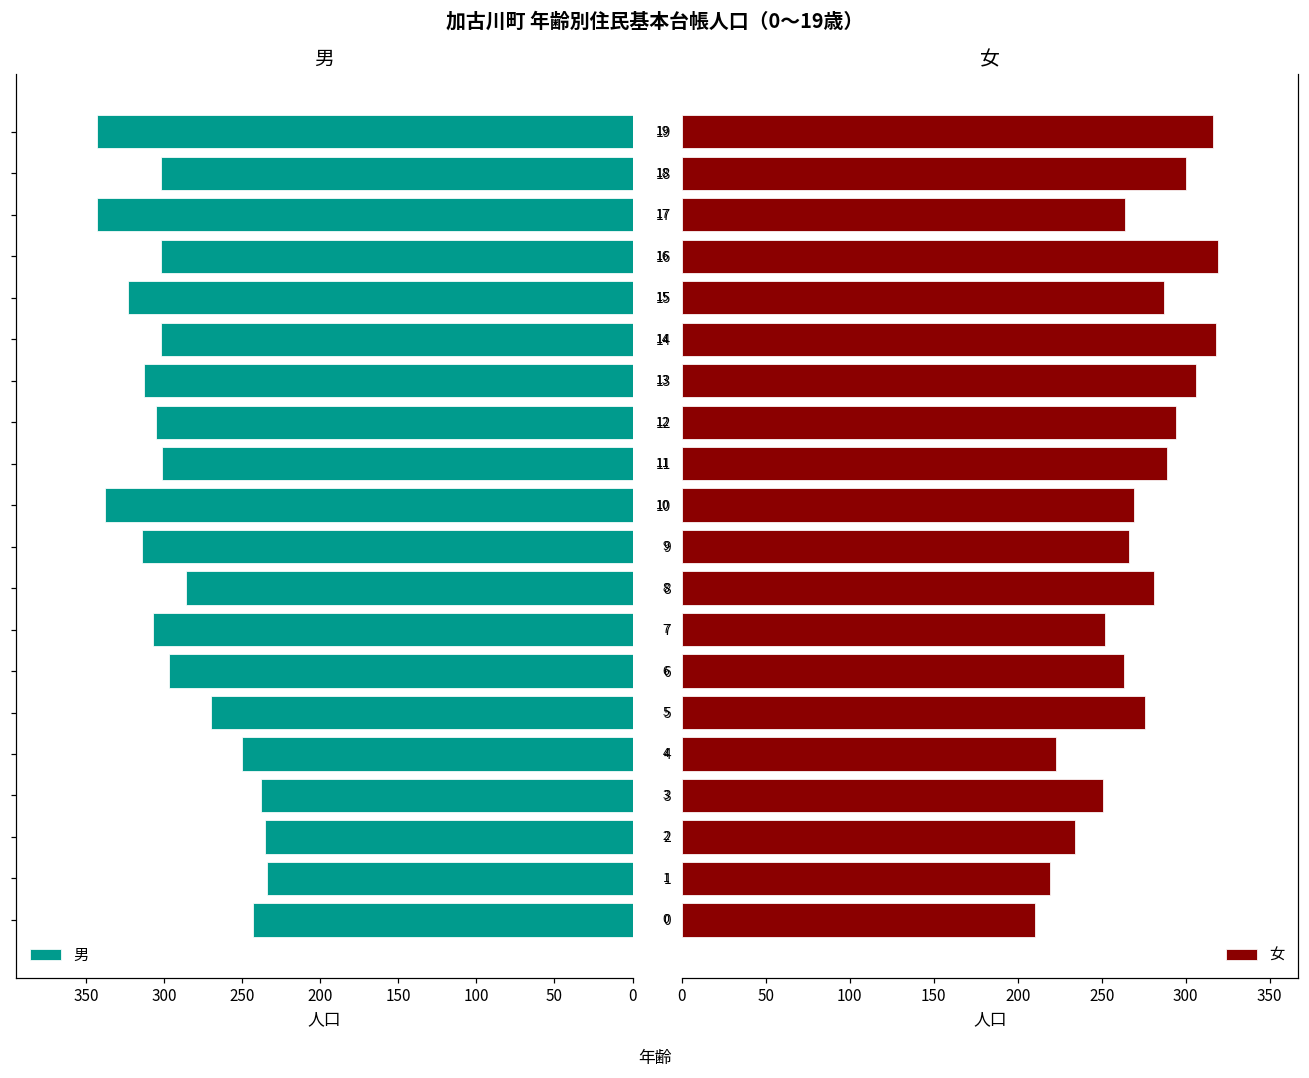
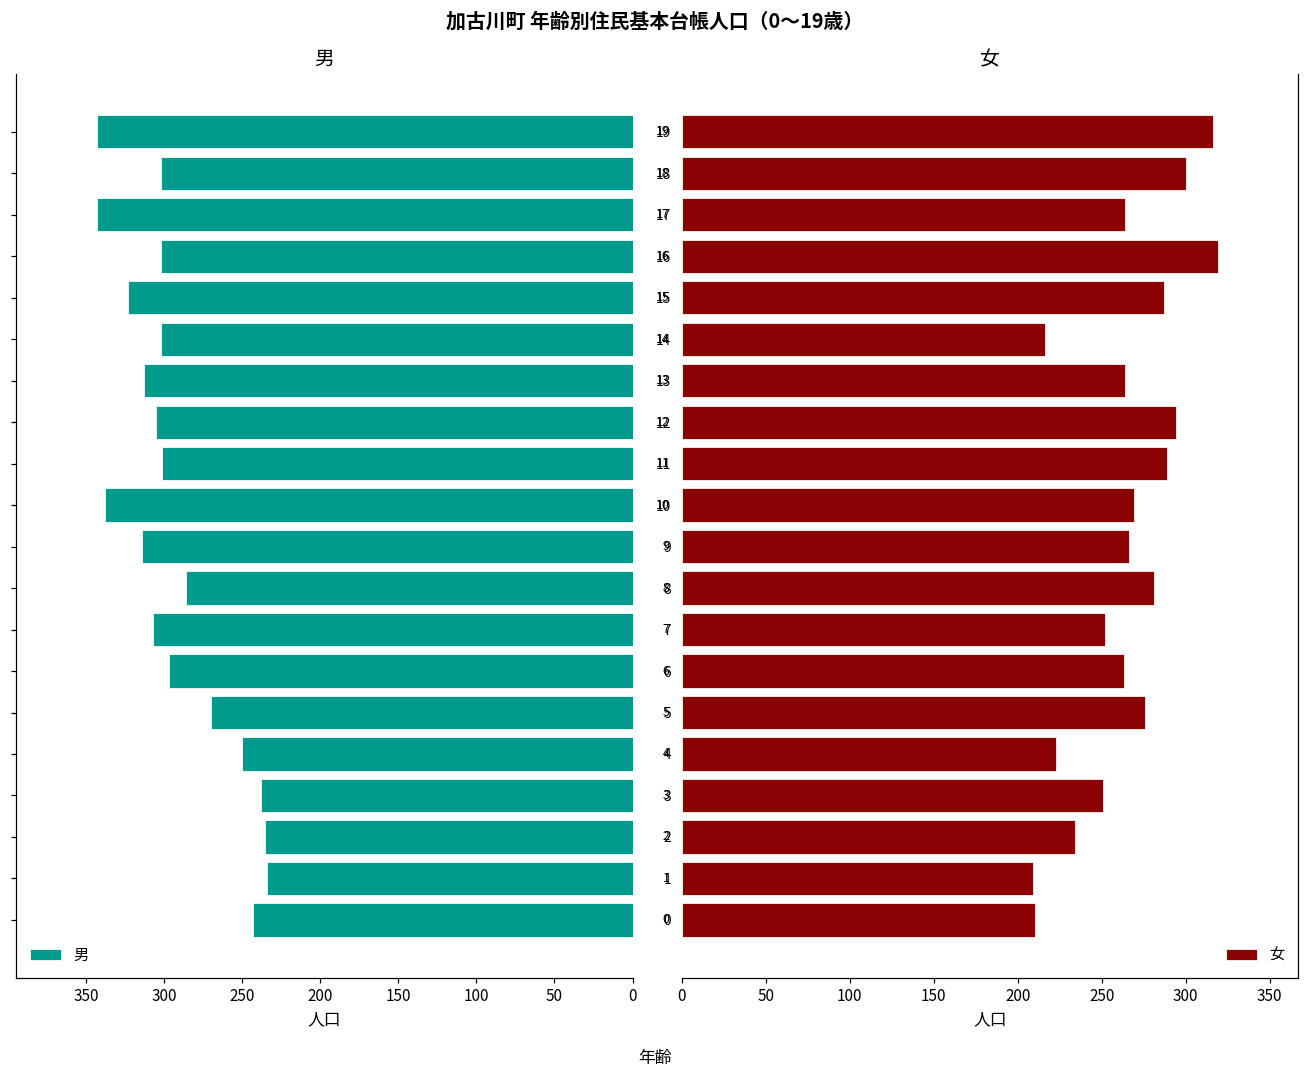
女, 14: 318 -> 216
女, 13: 306 -> 264
女, 1: 219 -> 209
